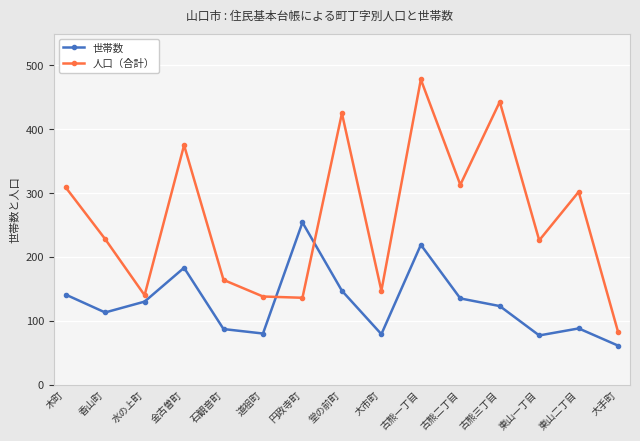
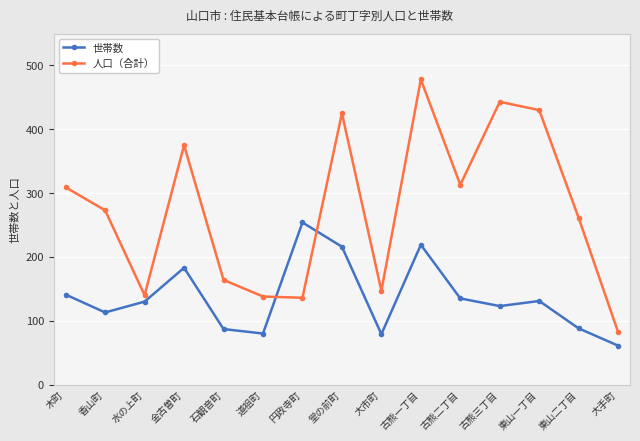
人口（合計）, 香山町: 230 -> 270
世帯数, 堂の前町: 150 -> 220
世帯数, 東山一丁目: 80 -> 130
人口（合計）, 東山一丁目: 230 -> 430
人口（合計）, 東山二丁目: 300 -> 260
